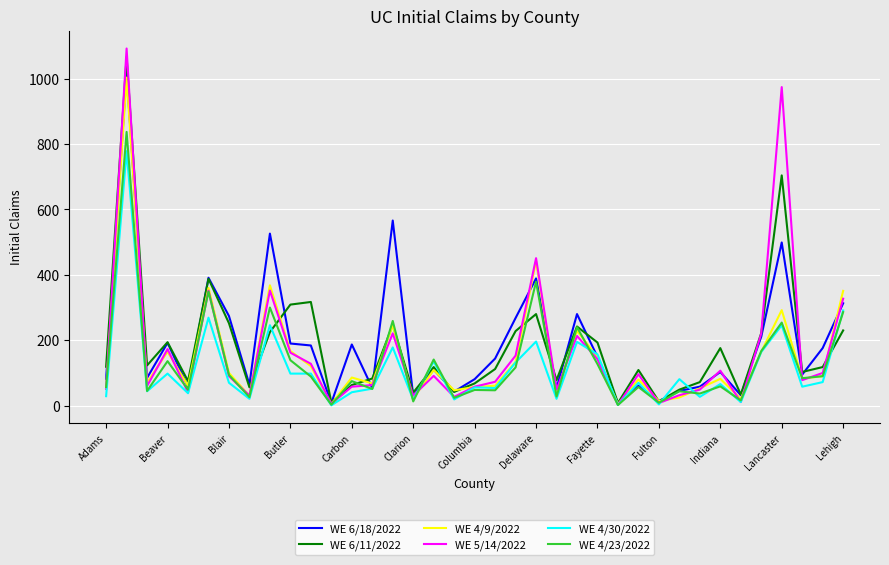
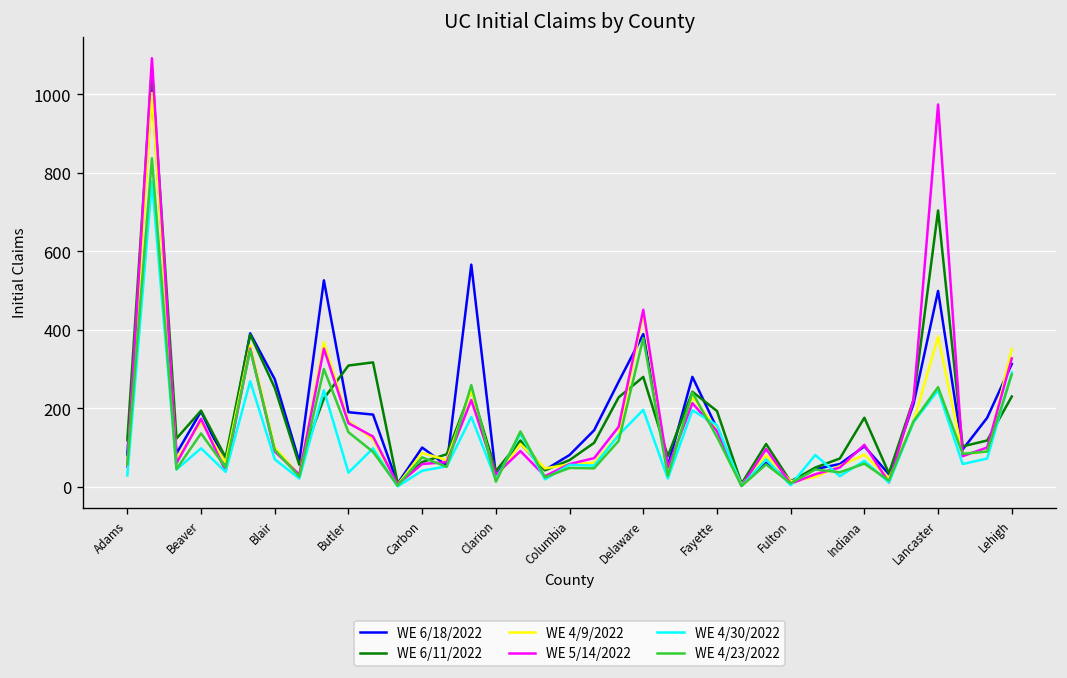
WE 4/30/2022, Butler: 100 -> 40
WE 6/18/2022, Carbon: 190 -> 100
WE 4/9/2022, Lancaster: 290 -> 380
